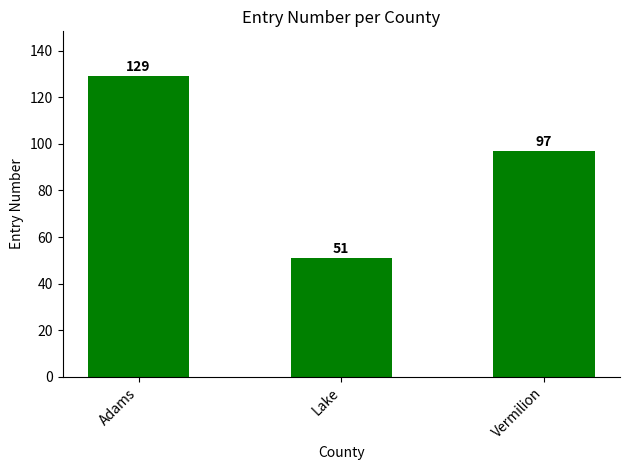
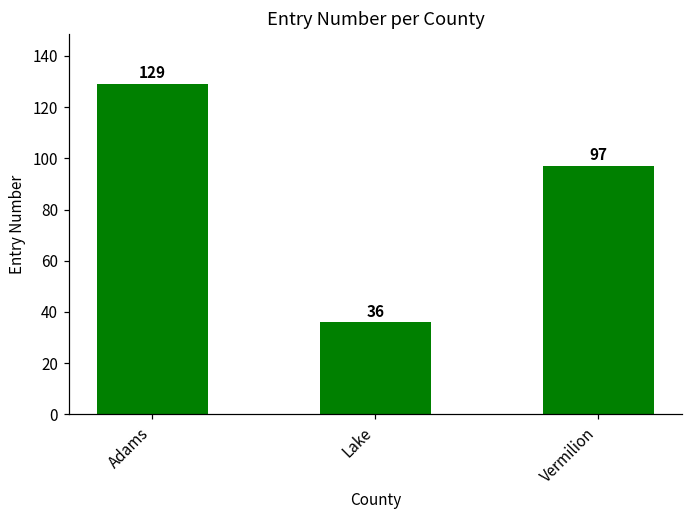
Lake: 51 -> 36
